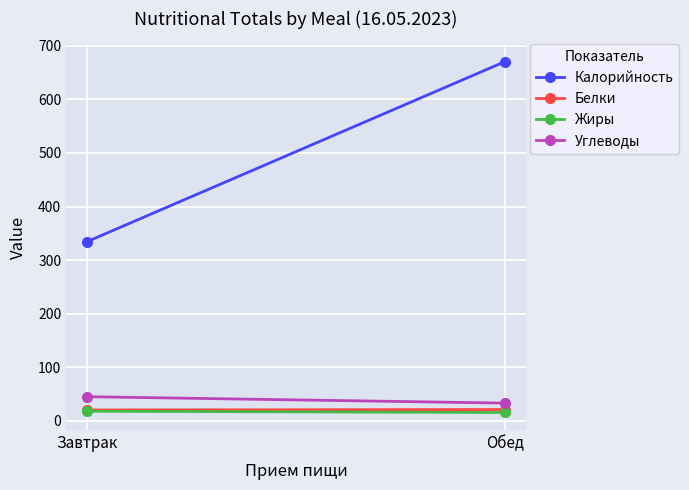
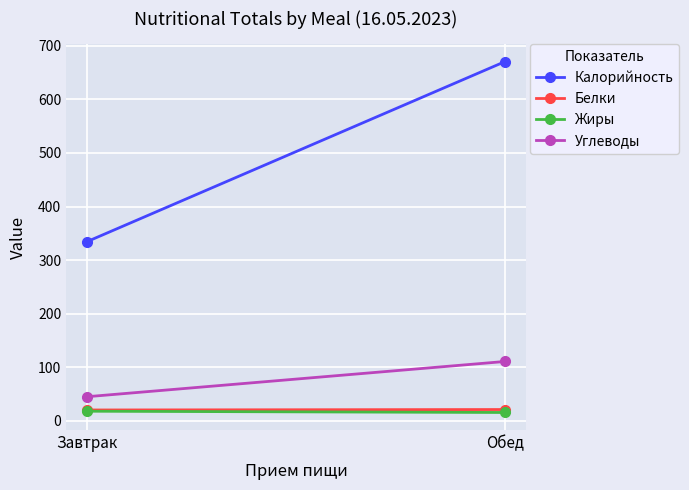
Углеводы, Обед: 30 -> 110
